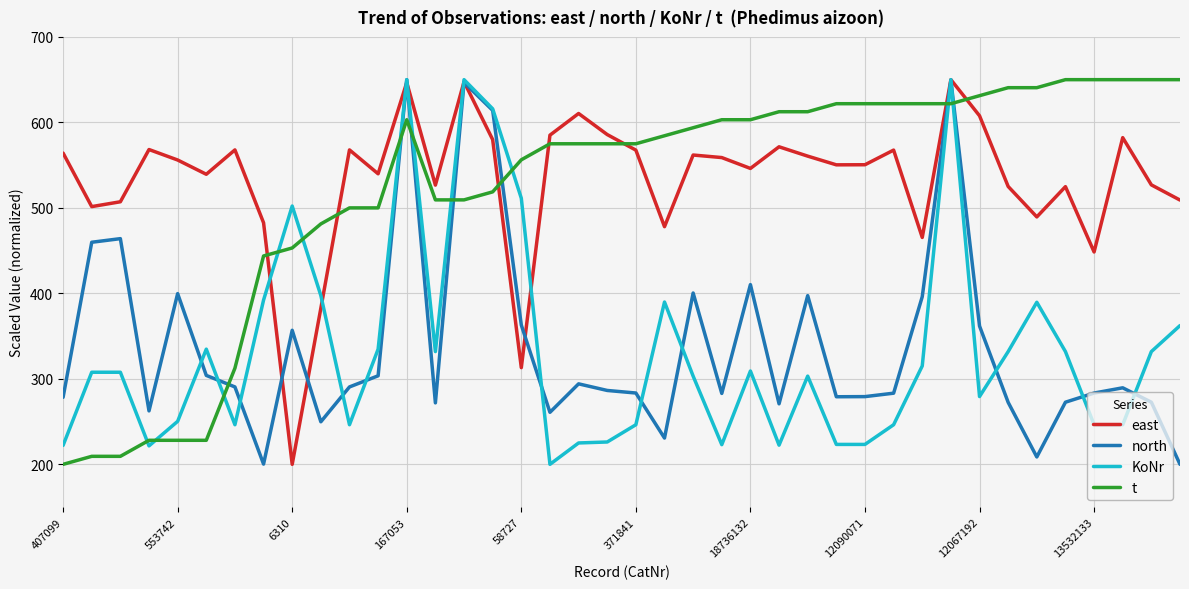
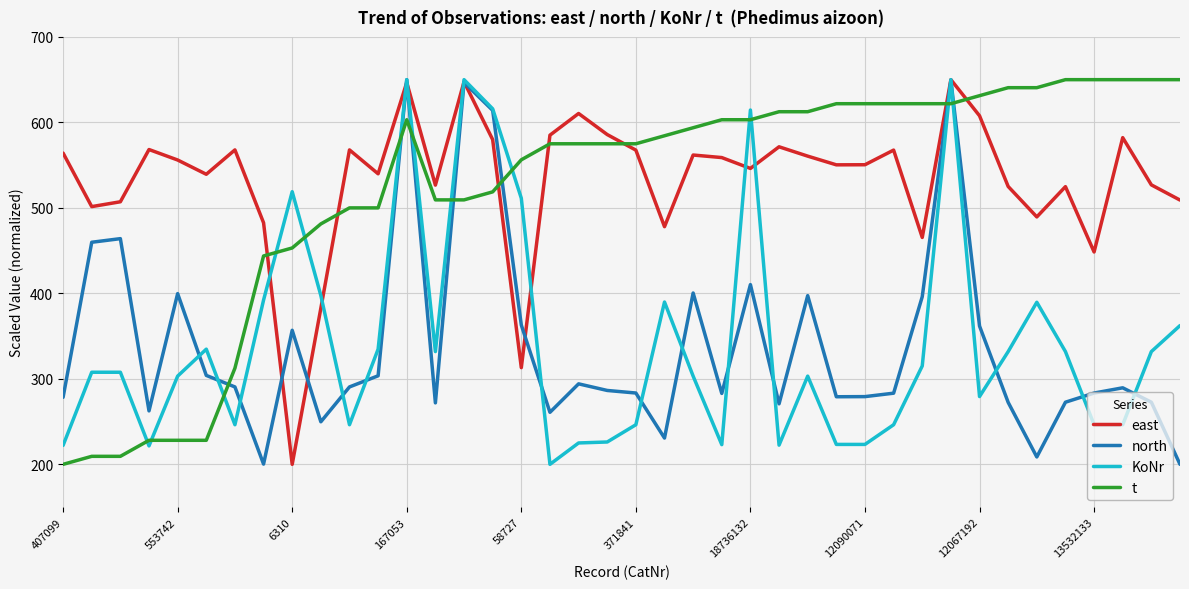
KoNr, 553742: 250 -> 300
KoNr, 6310: 500 -> 520
KoNr, 18736132: 310 -> 610
